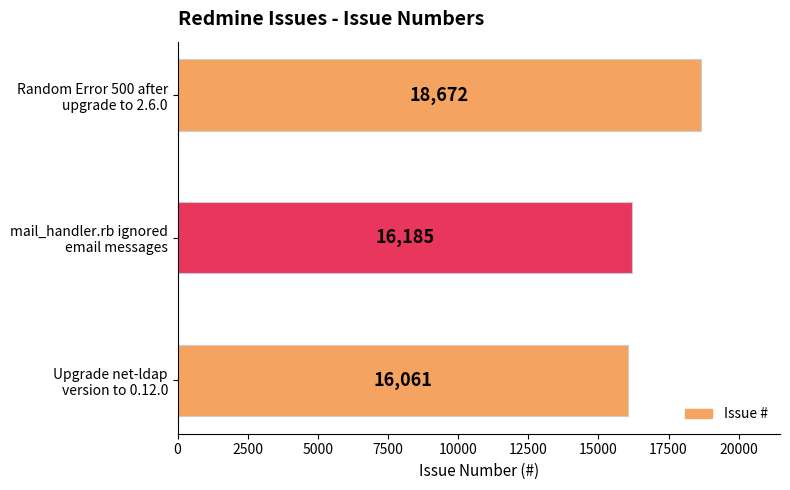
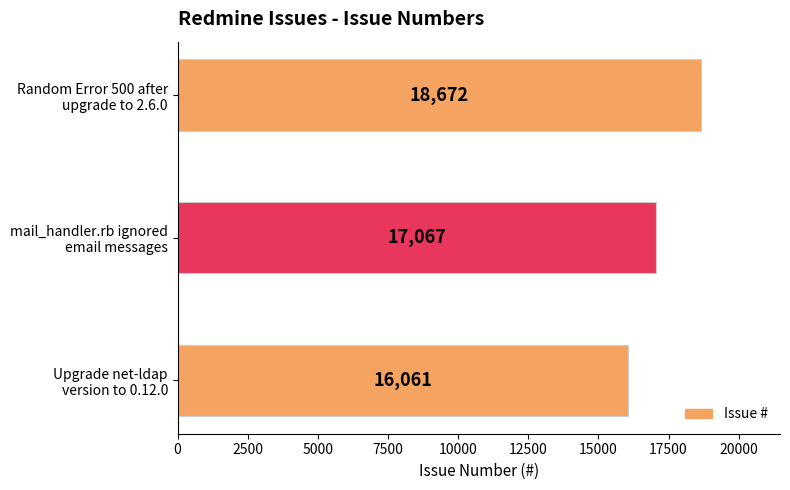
mail_handler.rb ignored email messages: 16,185 -> 17,067
